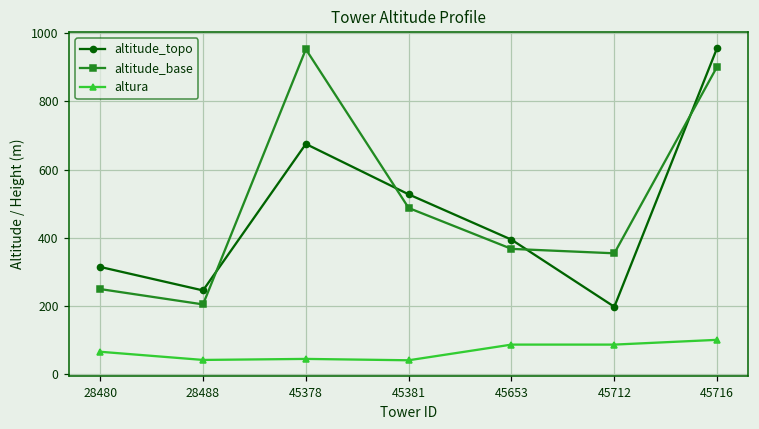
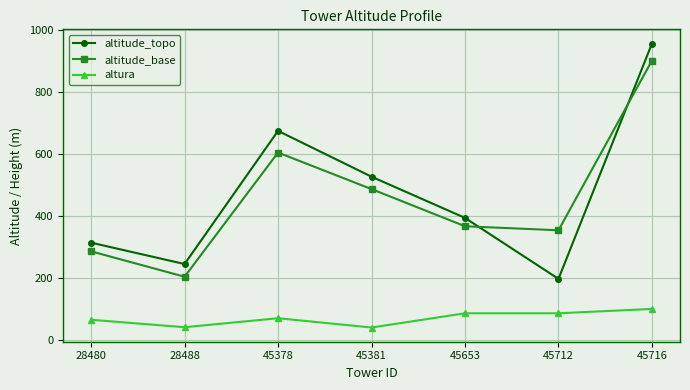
altitude_base, 28480: 250 -> 290
altitude_base, 45378: 950 -> 610
altura, 45378: 40 -> 70
